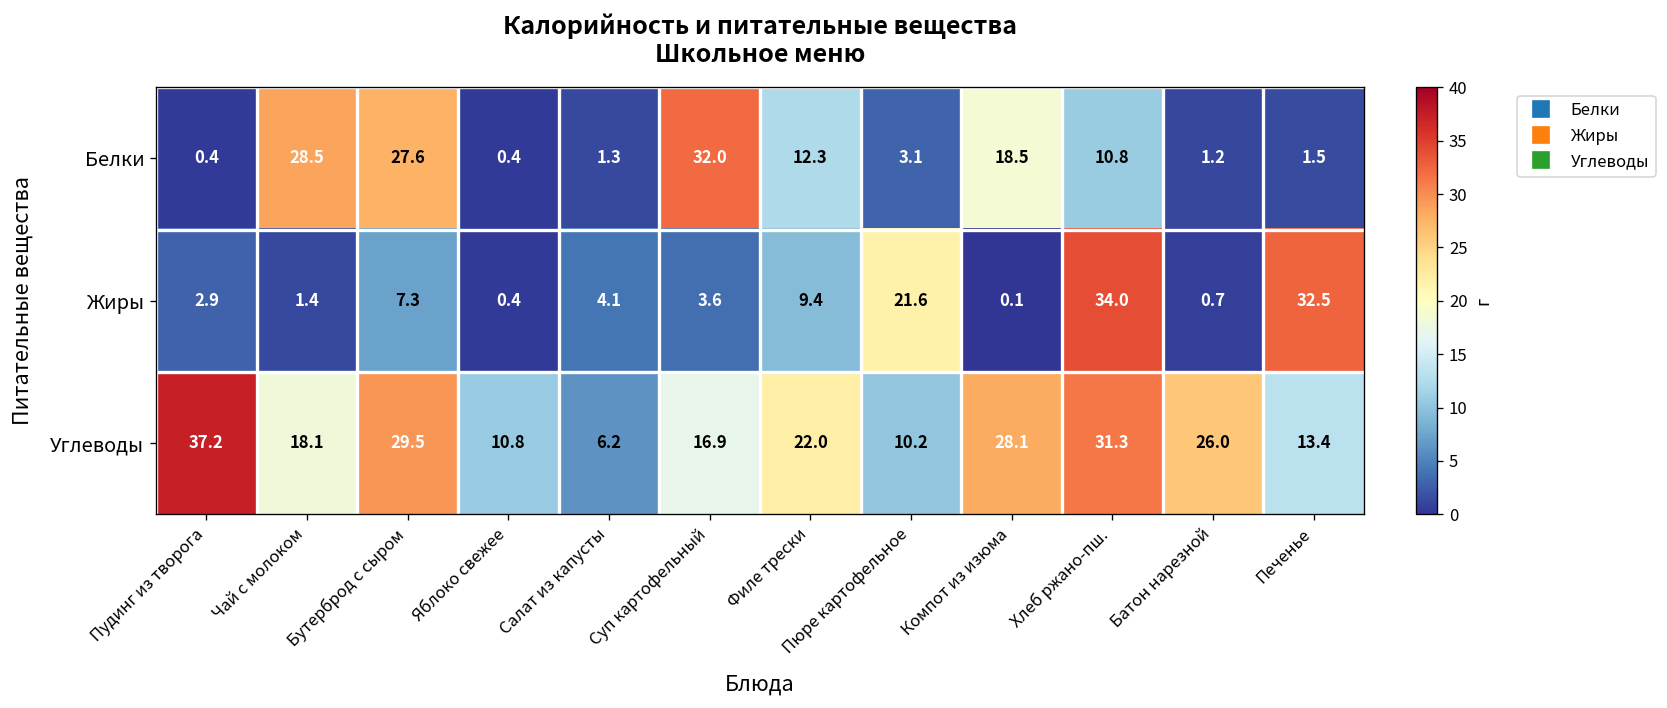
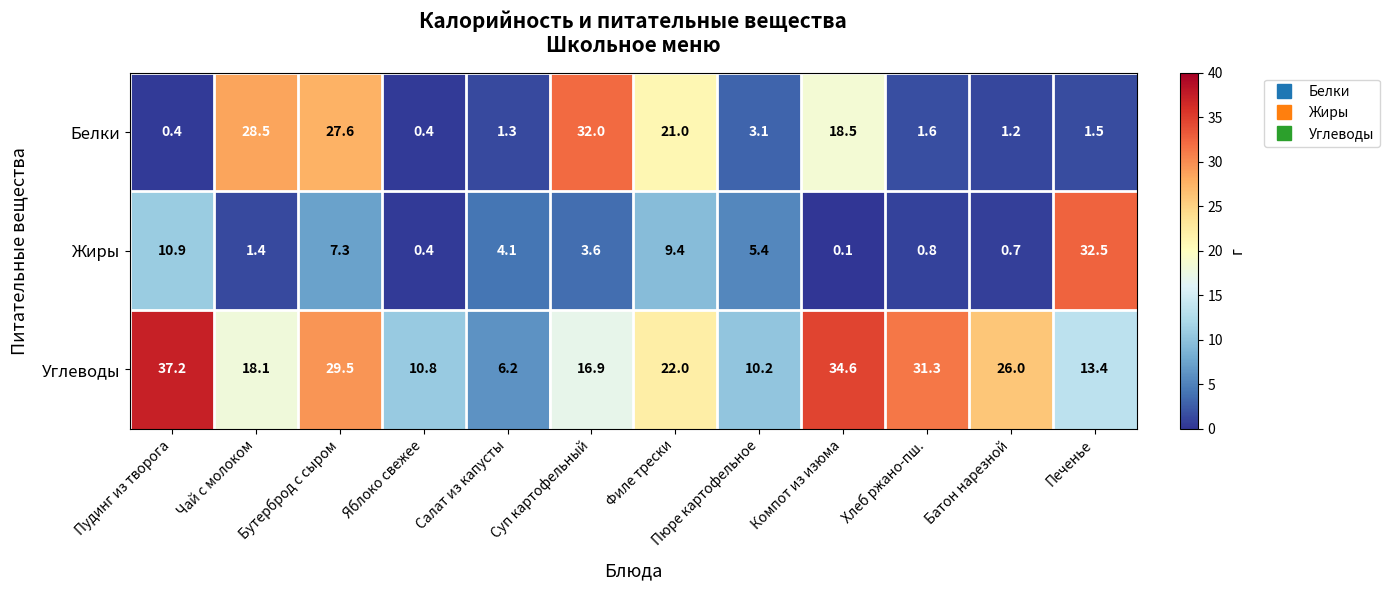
Белки, Филе трески: 12.3 -> 21.0
Белки, Хлеб ржано-пш.: 10.8 -> 1.6
Жиры, Пудинг из творога: 2.9 -> 10.9
Жиры, Пюре картофельное: 21.6 -> 5.4
Жиры, Хлеб ржано-пш.: 34.0 -> 0.8
Углеводы, Компот из изюма: 28.1 -> 34.6
